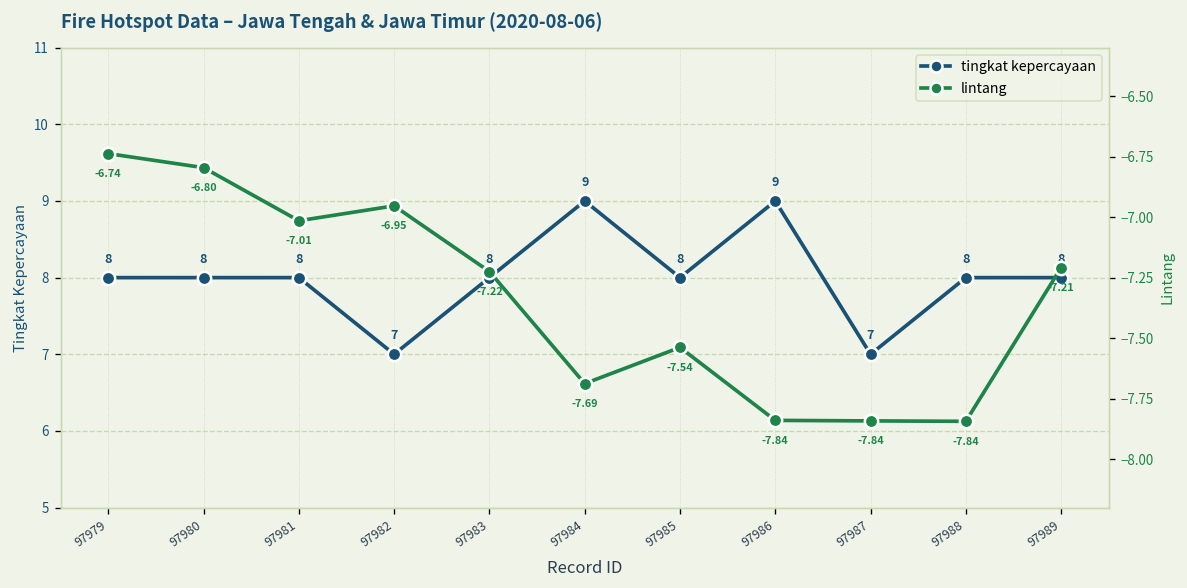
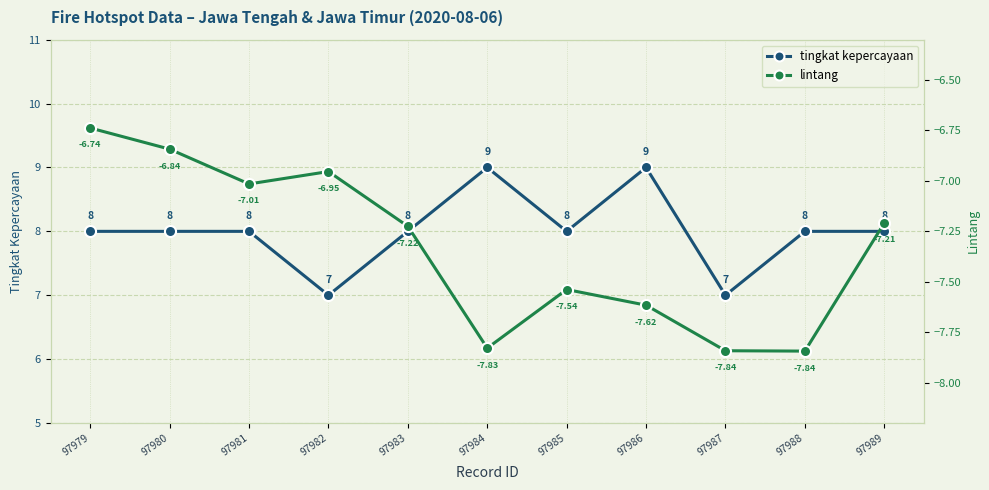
lintang, 97980: -6.80 -> -6.84
lintang, 97984: -7.69 -> -7.83
lintang, 97986: -7.84 -> -7.62
